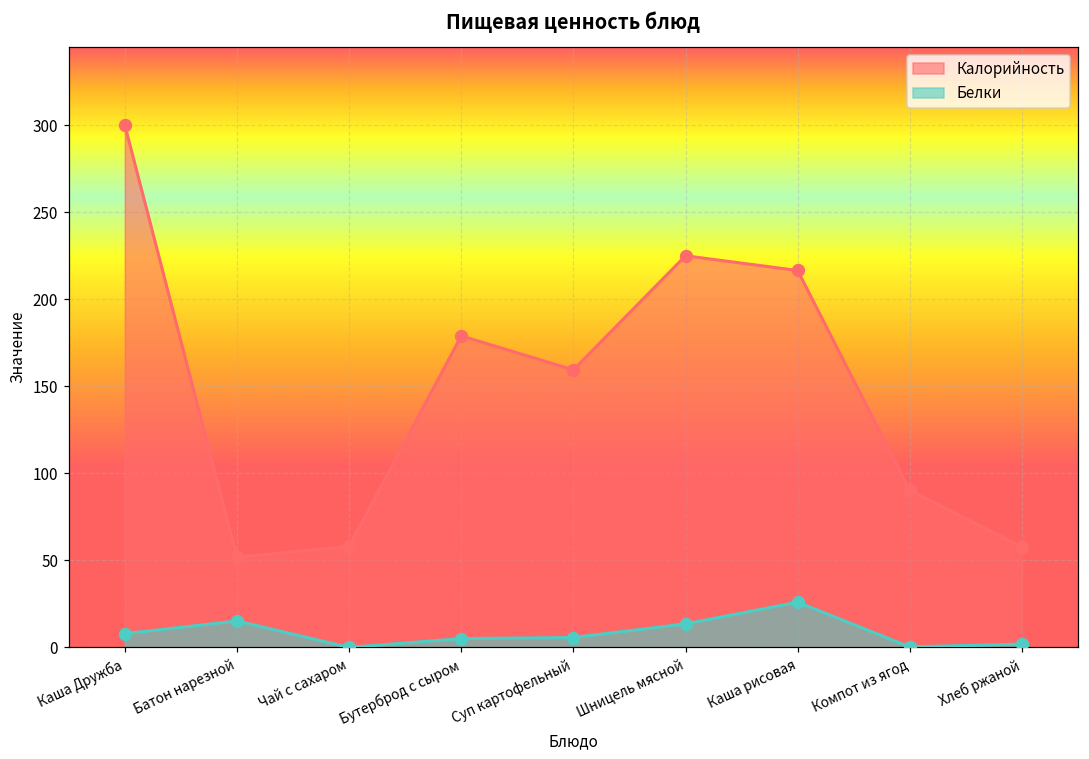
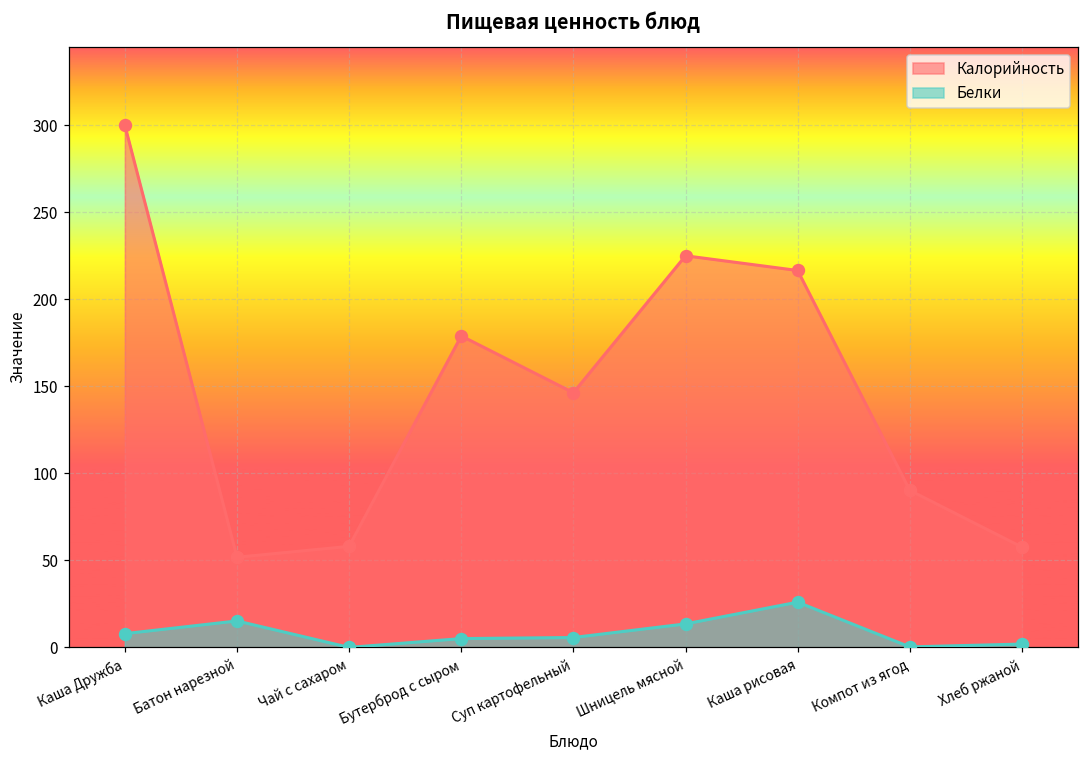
Калорийность, Суп картофельный: 159 -> 146
